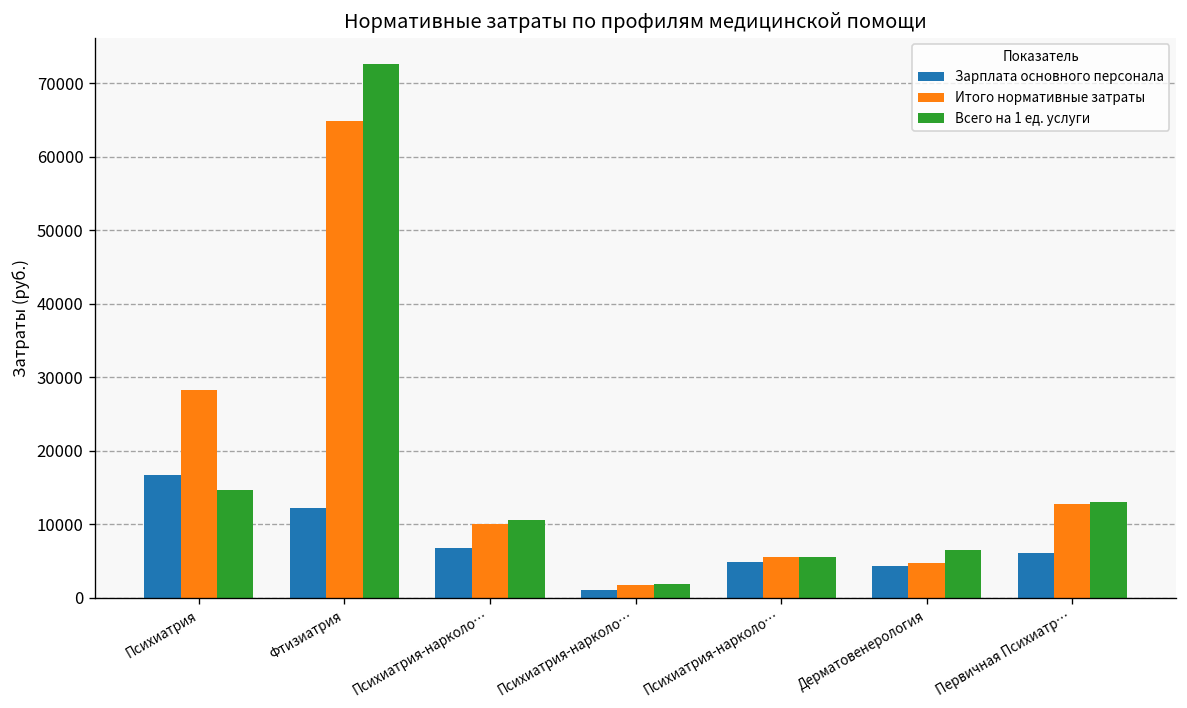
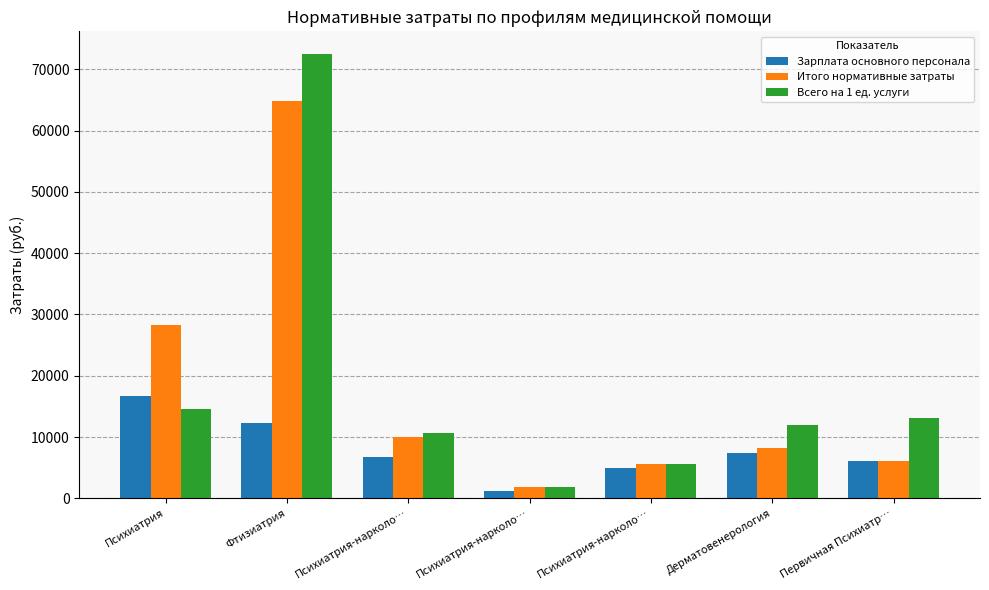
Зарплата основного персонала, Дерматовенерология: 4000 -> 7000
Итого нормативные затраты, Дерматовенерология: 5000 -> 8000
Всего на 1 ед. услуги, Дерматовенерология: 7000 -> 12000
Итого нормативные затраты, Первичная Психиатр…: 13000 -> 6000
